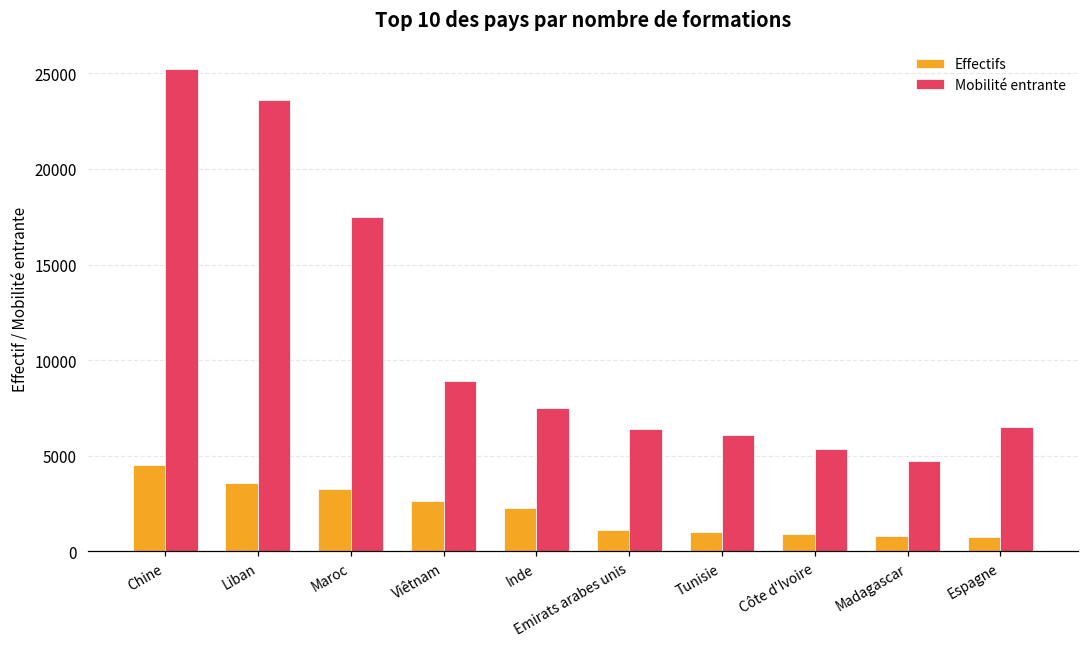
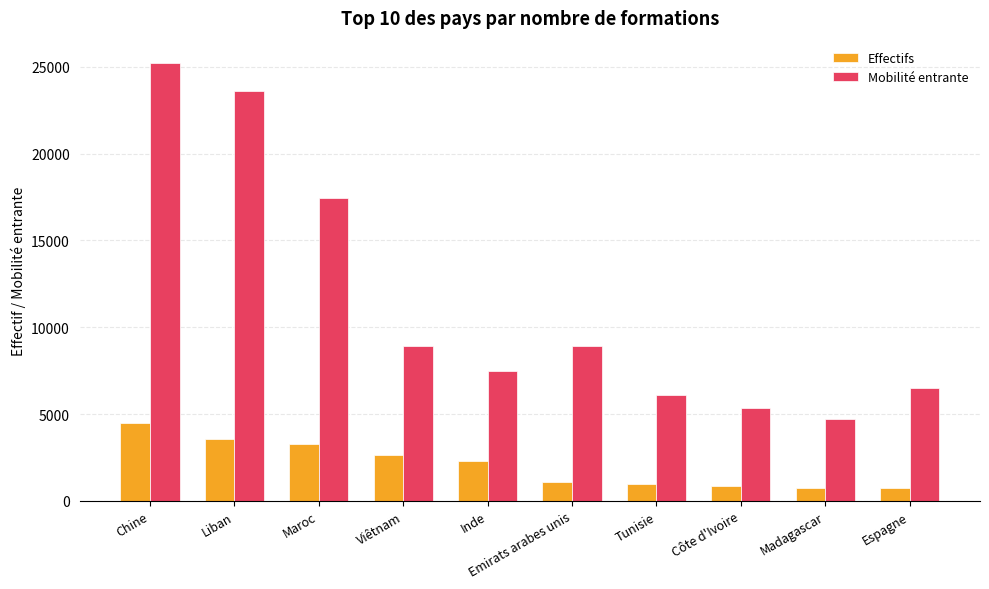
Mobilité entrante, Emirats arabes unis: 6400 -> 8900
